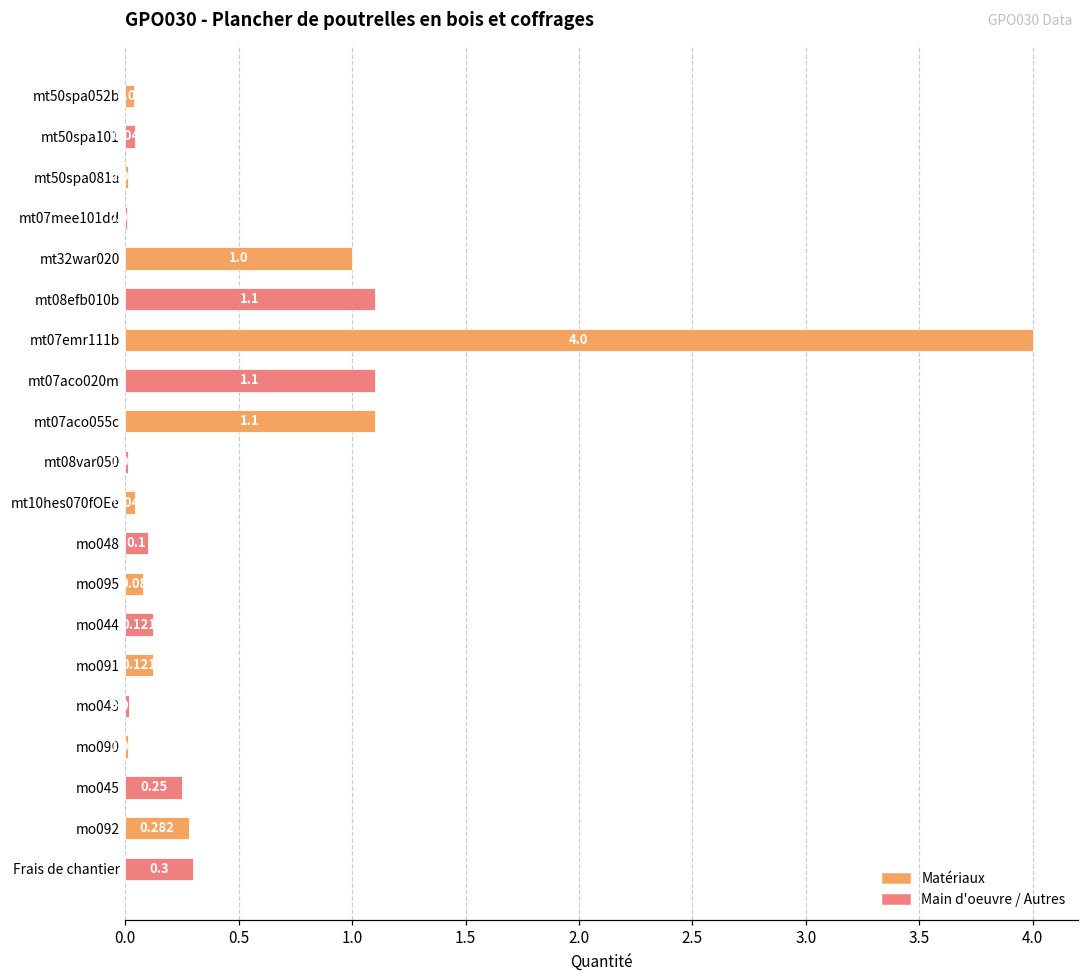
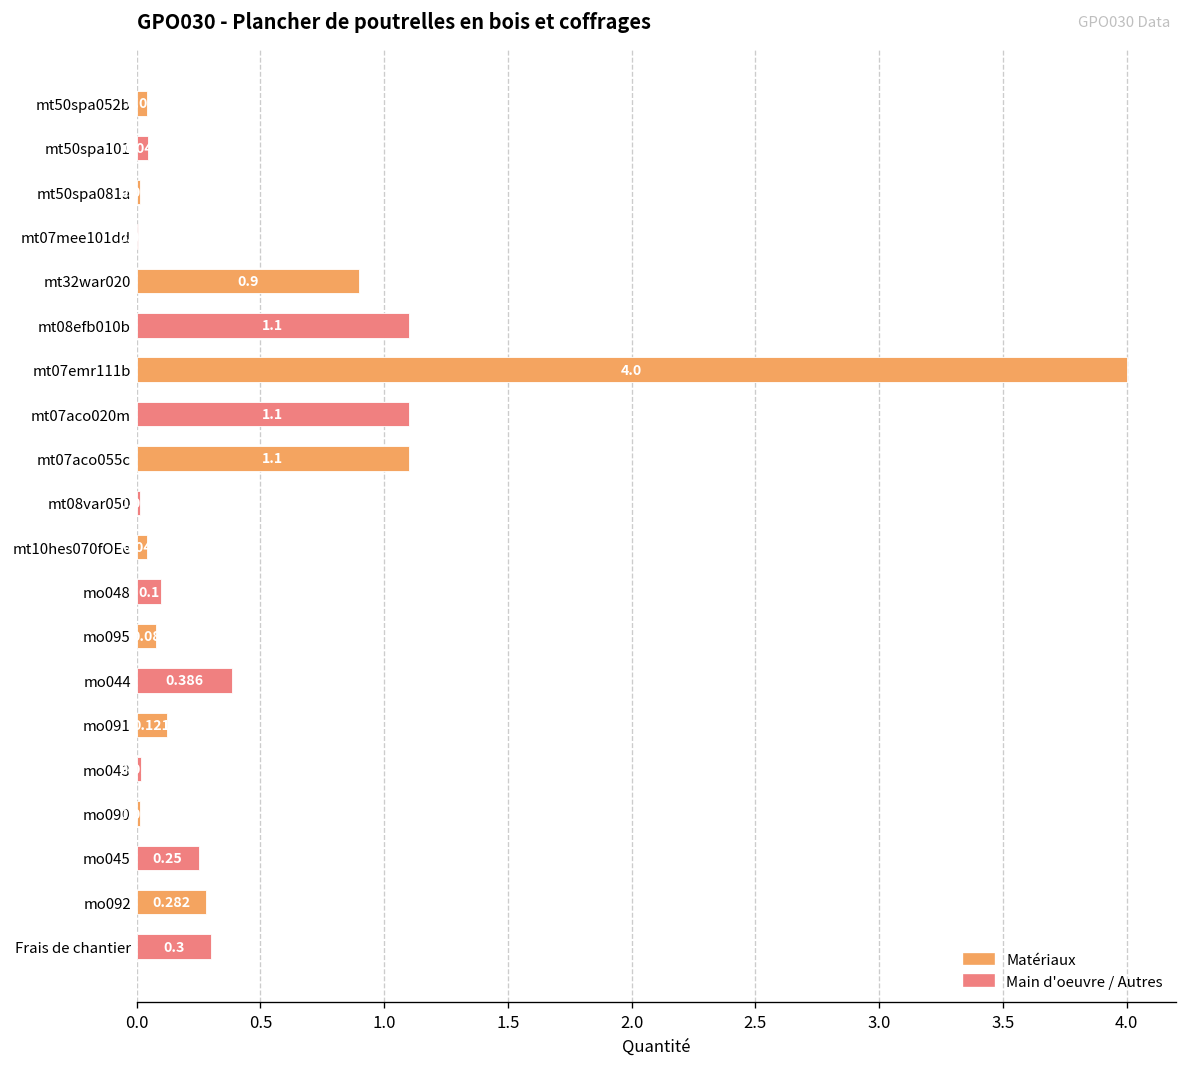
mt32war020: 1.0 -> 0.9
mo044: 0.121 -> 0.386
